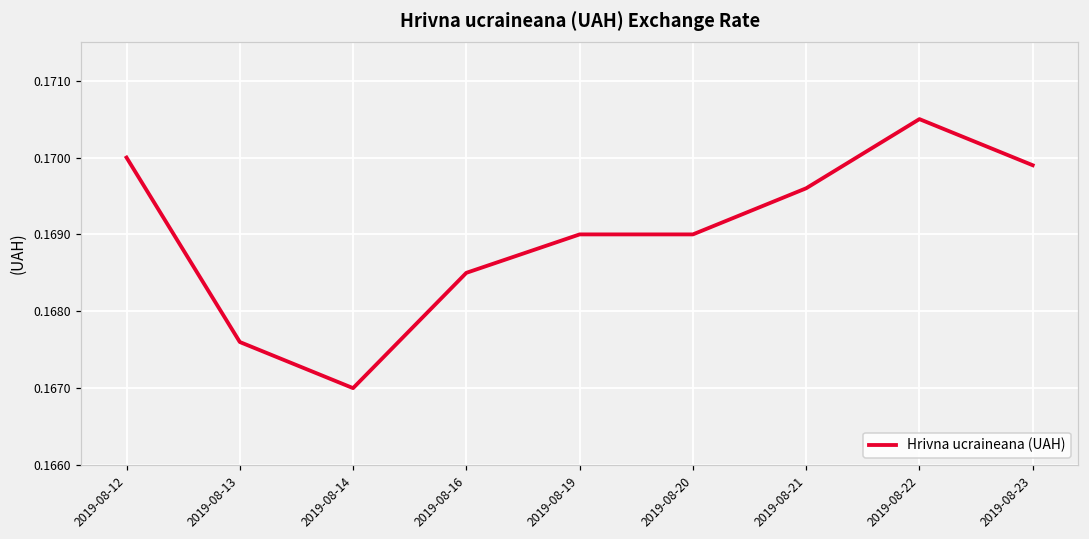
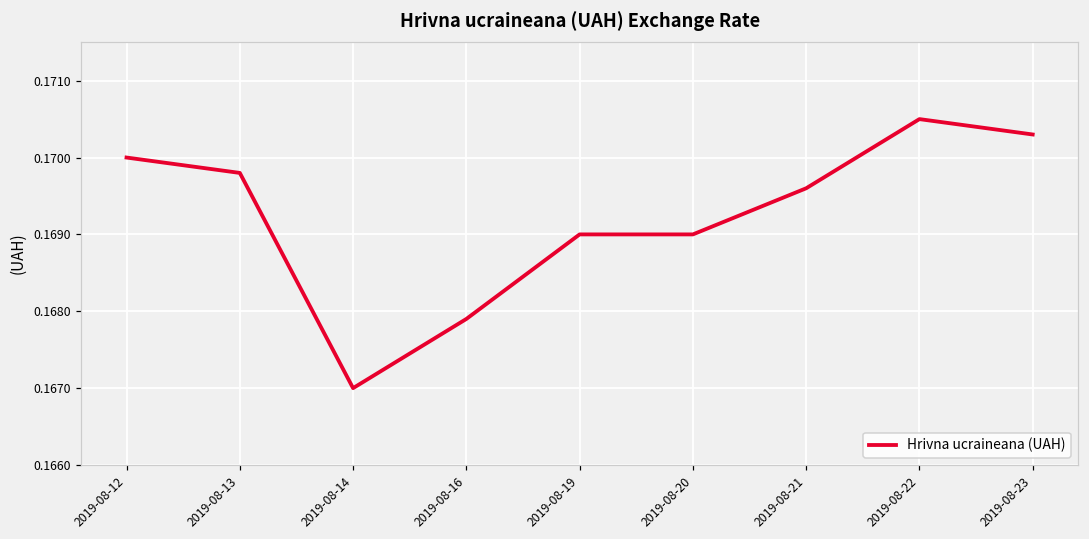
2019-08-13: 0.1676 -> 0.1698
2019-08-16: 0.1685 -> 0.1679
2019-08-23: 0.1699 -> 0.1703
